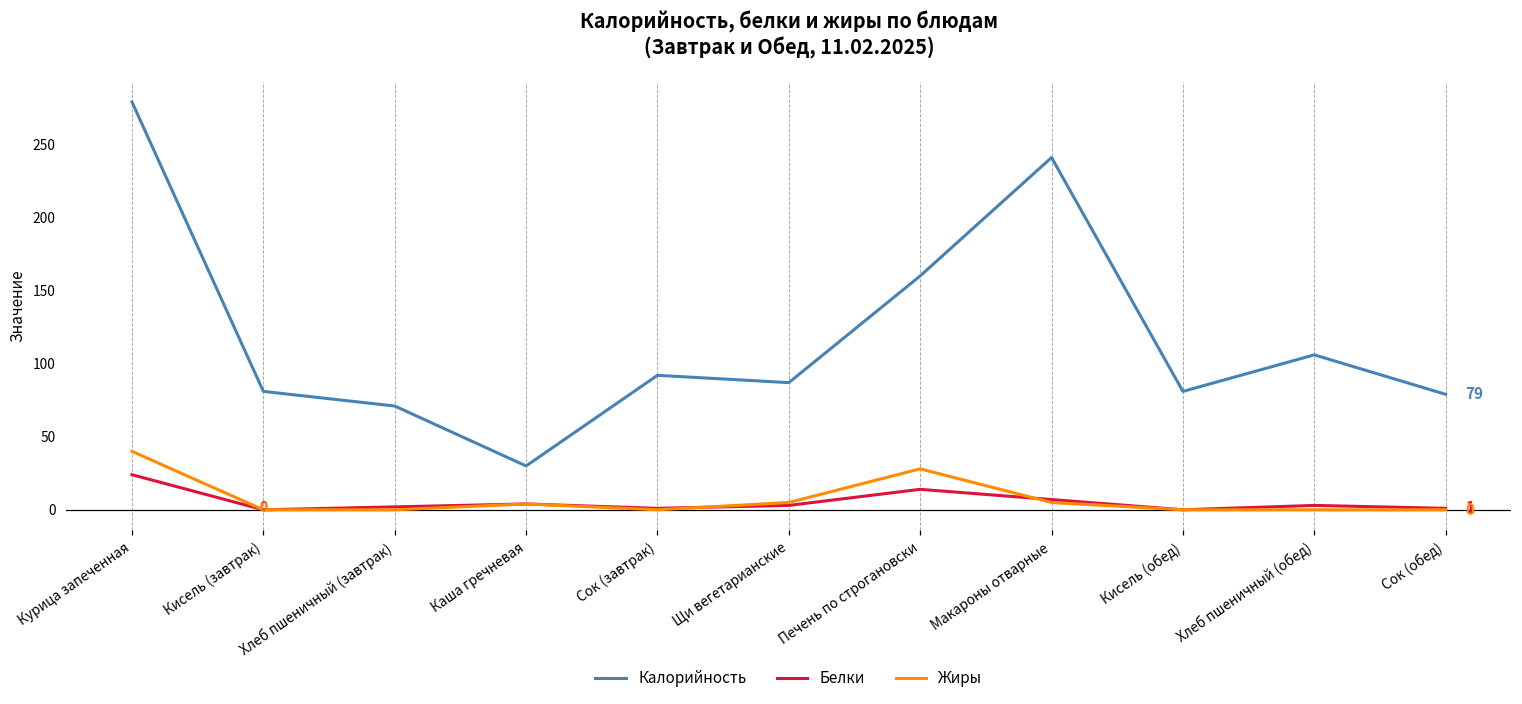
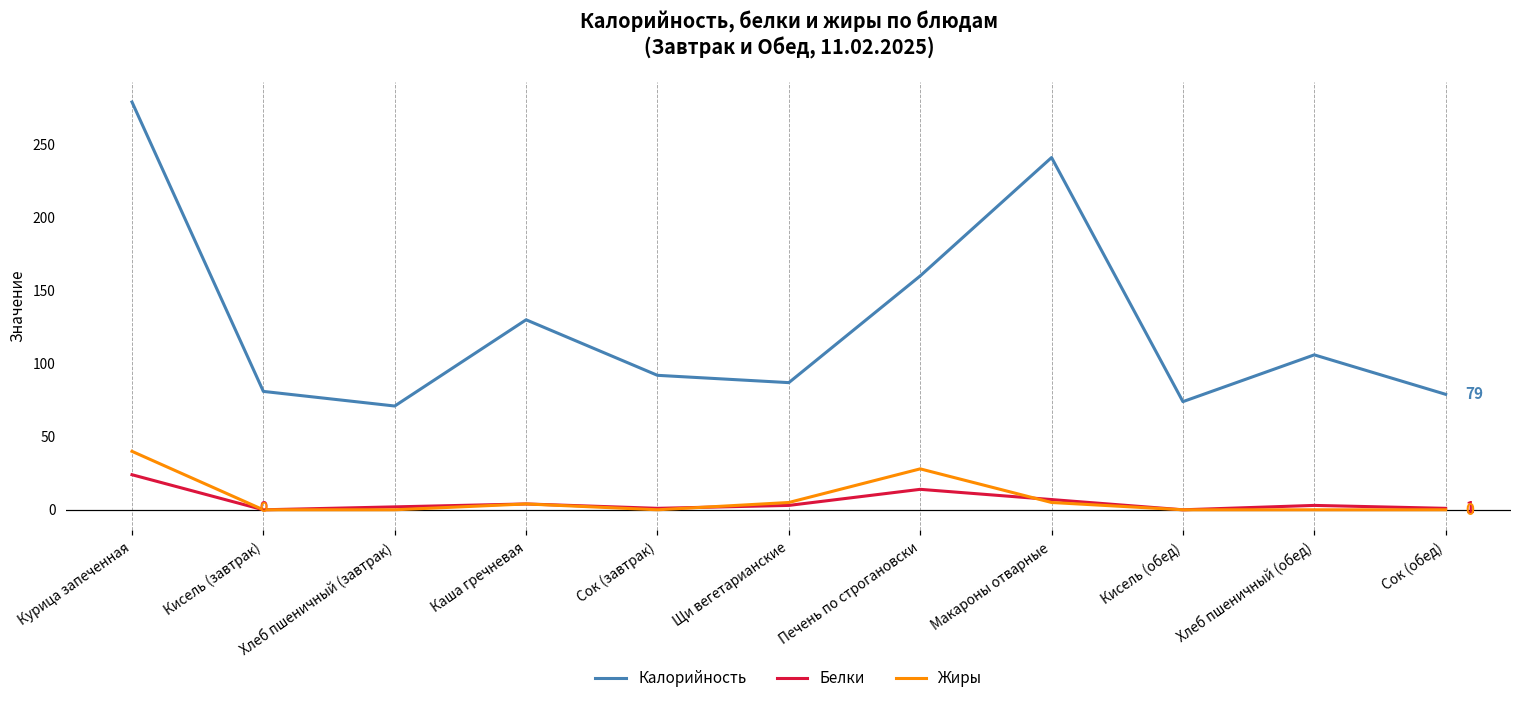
Калорийность, Каша гречневая: 30 -> 130
Калорийность, Кисель (обед): 81 -> 74
